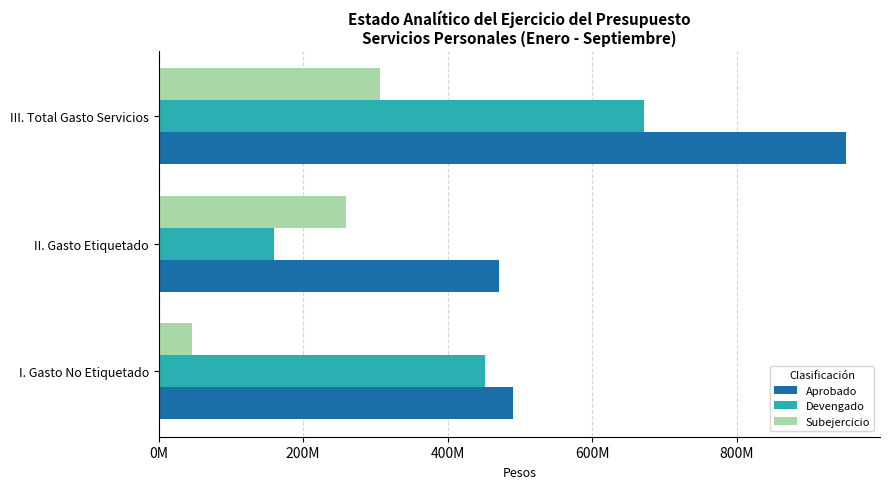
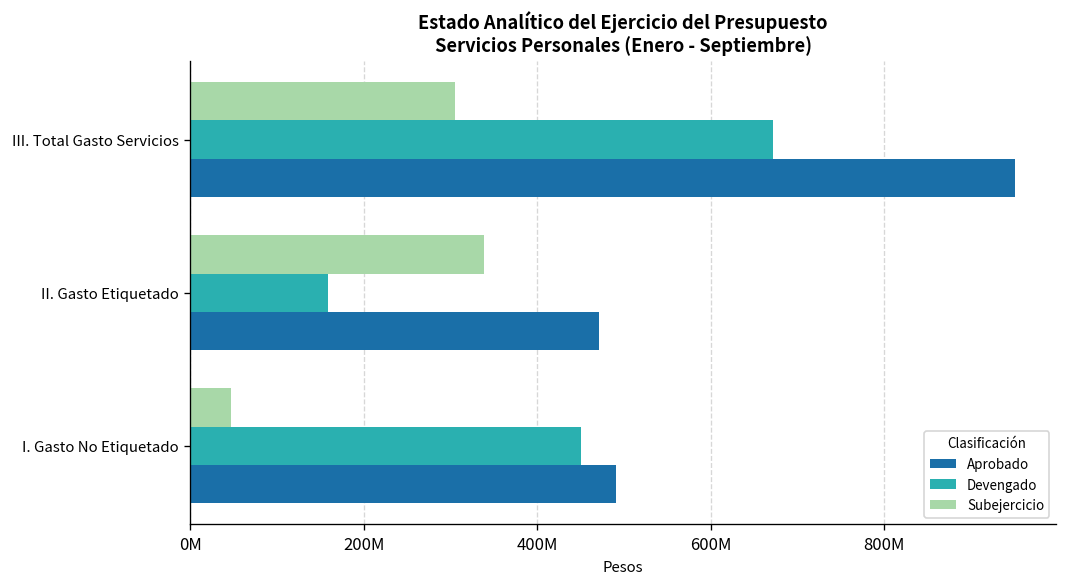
Subejercicio, II. Gasto Etiquetado: 260000000 -> 340000000
